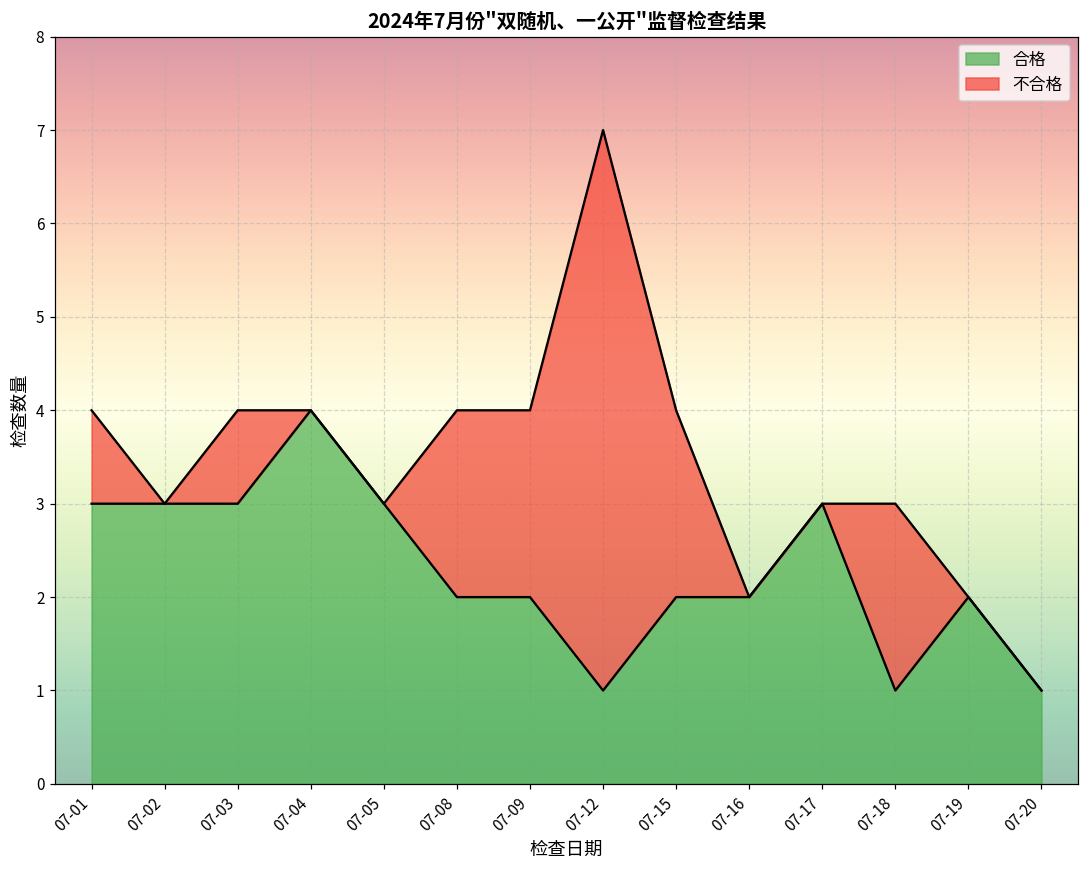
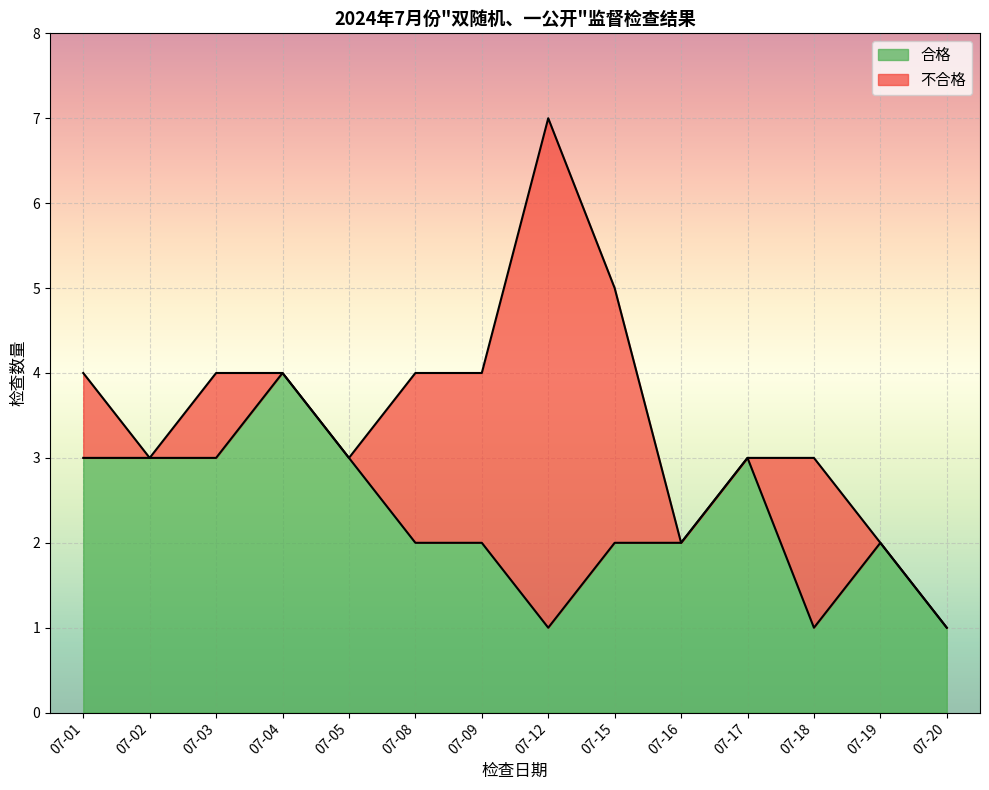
不合格, 07-15: 2 -> 3
